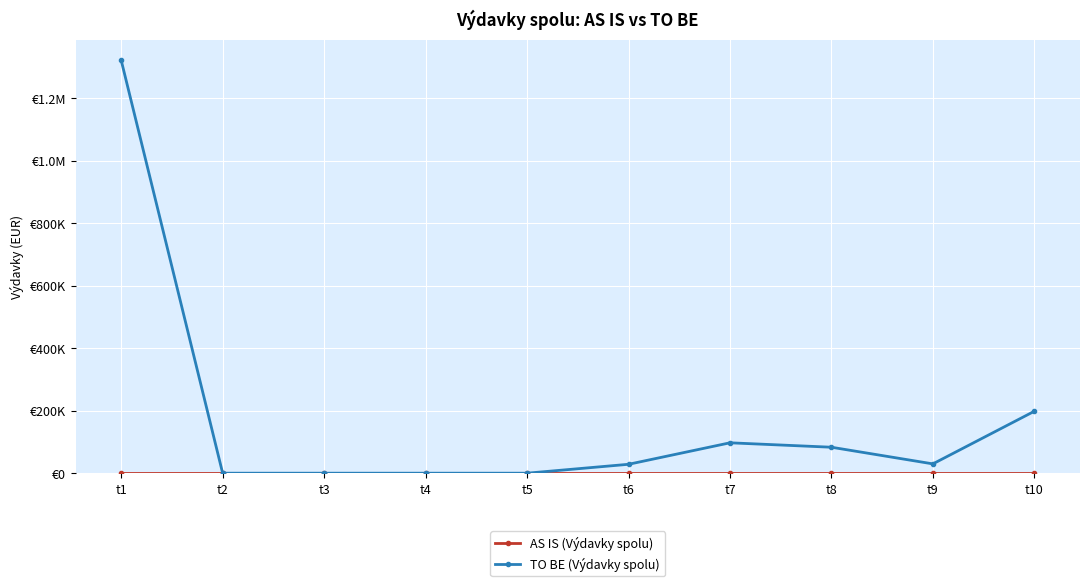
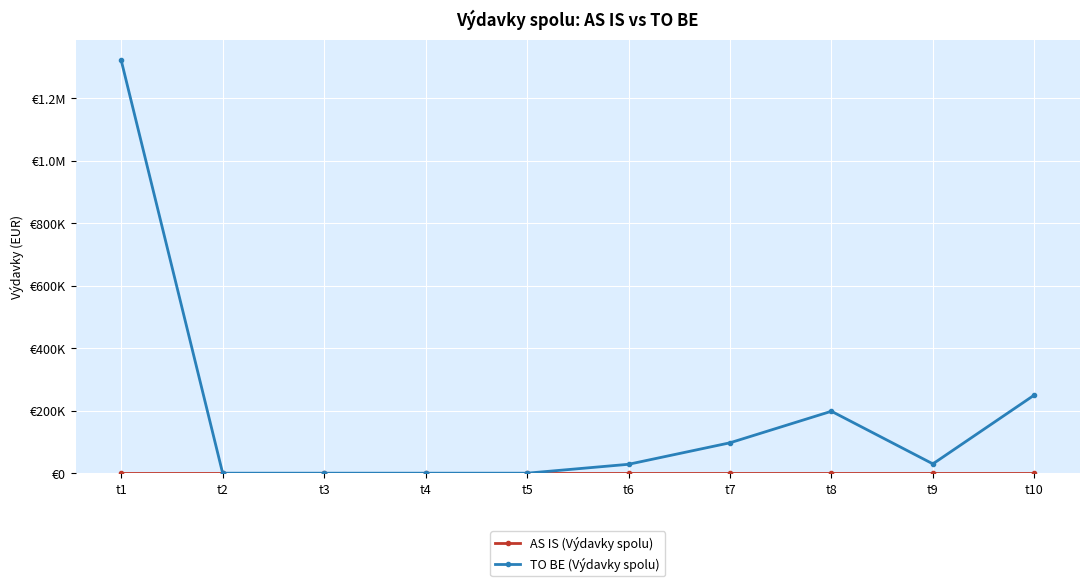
TO BE (Výdavky spolu), t8: €80000 -> €200000
TO BE (Výdavky spolu), t10: €200000 -> €250000
